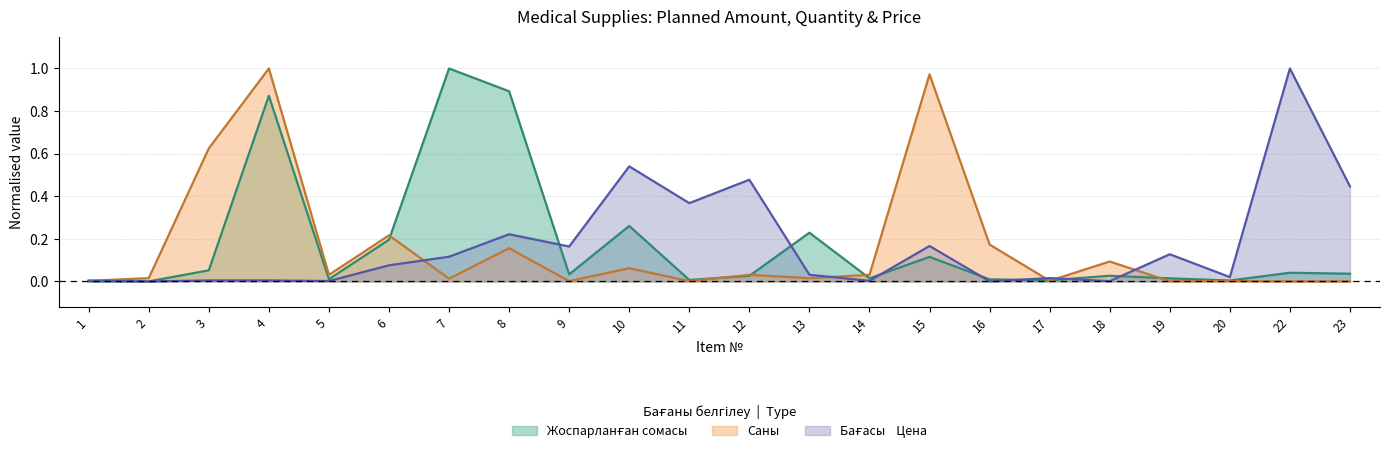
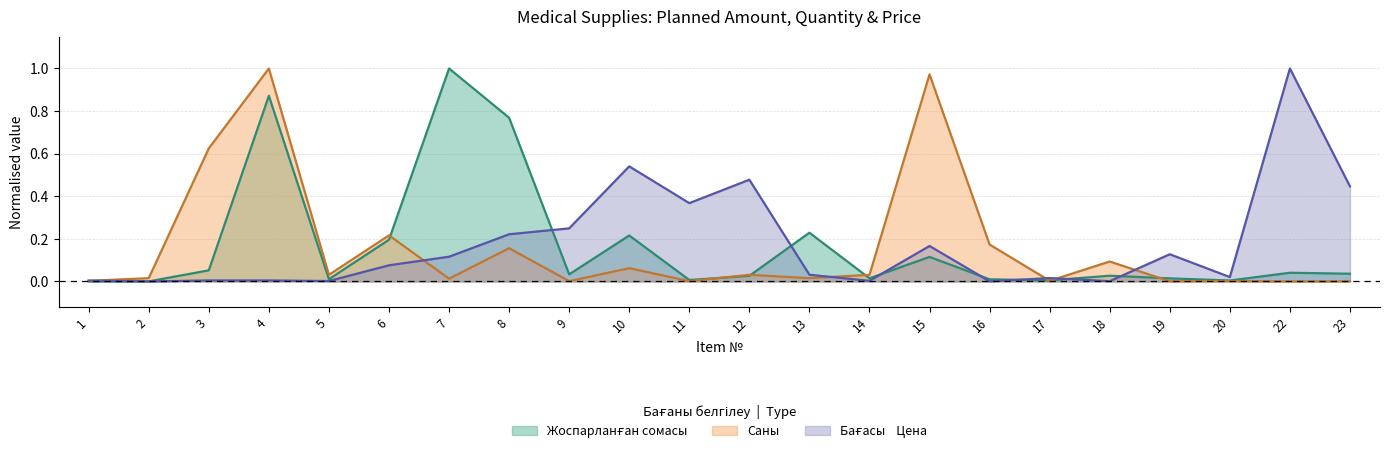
Жоспарланған сомасы, 8: 0.89 -> 0.77
Бағасы Цена, 9: 0.16 -> 0.25
Жоспарланған сомасы, 10: 0.26 -> 0.22
